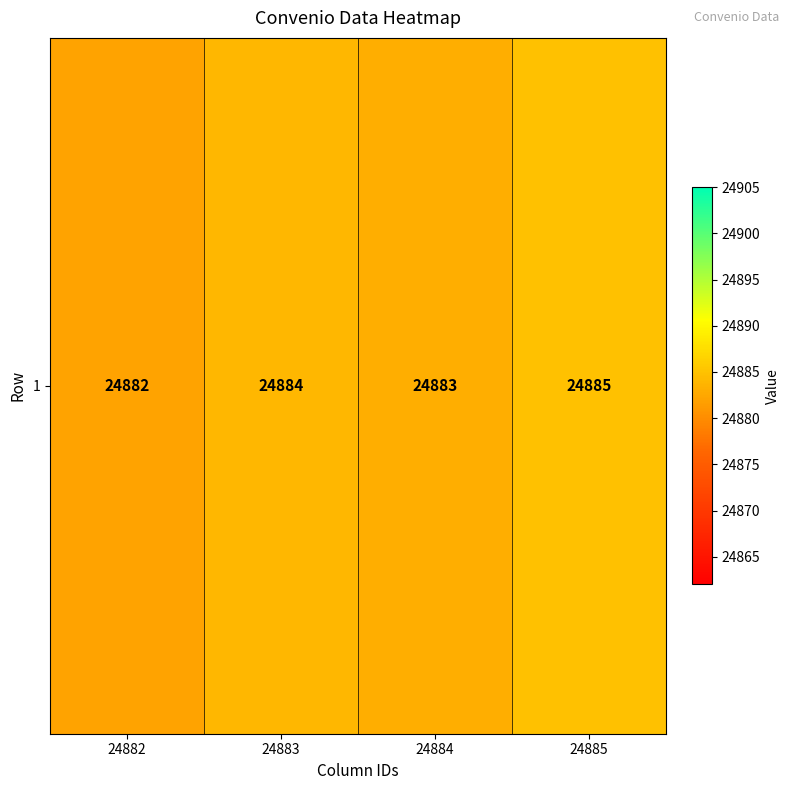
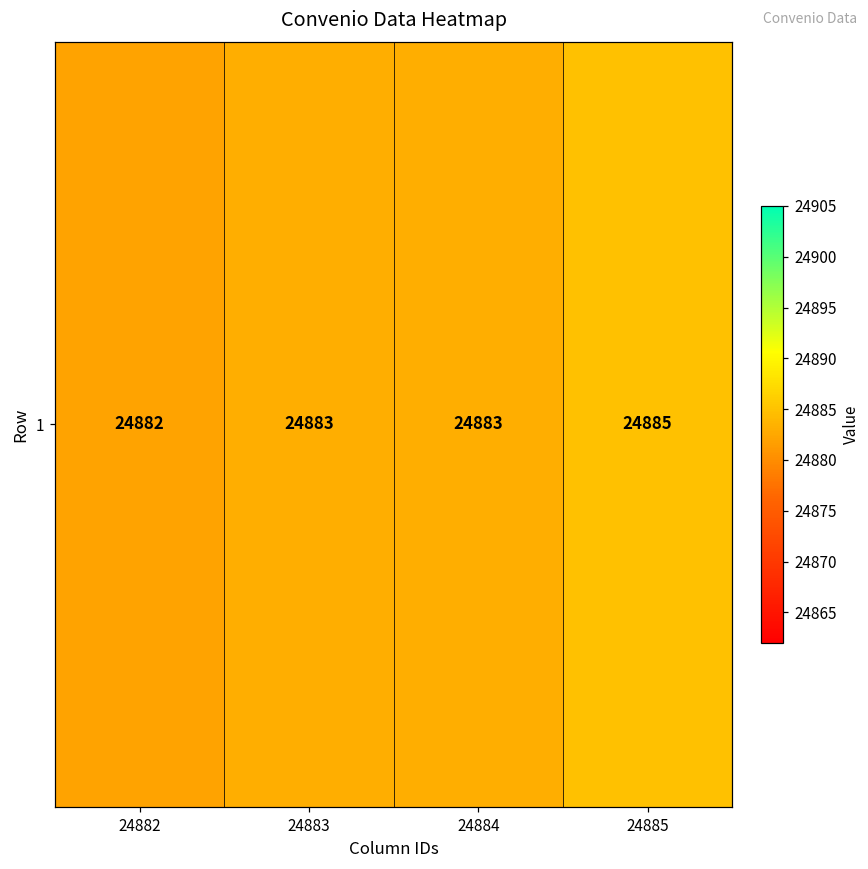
1, 24883: 24884 -> 24883
